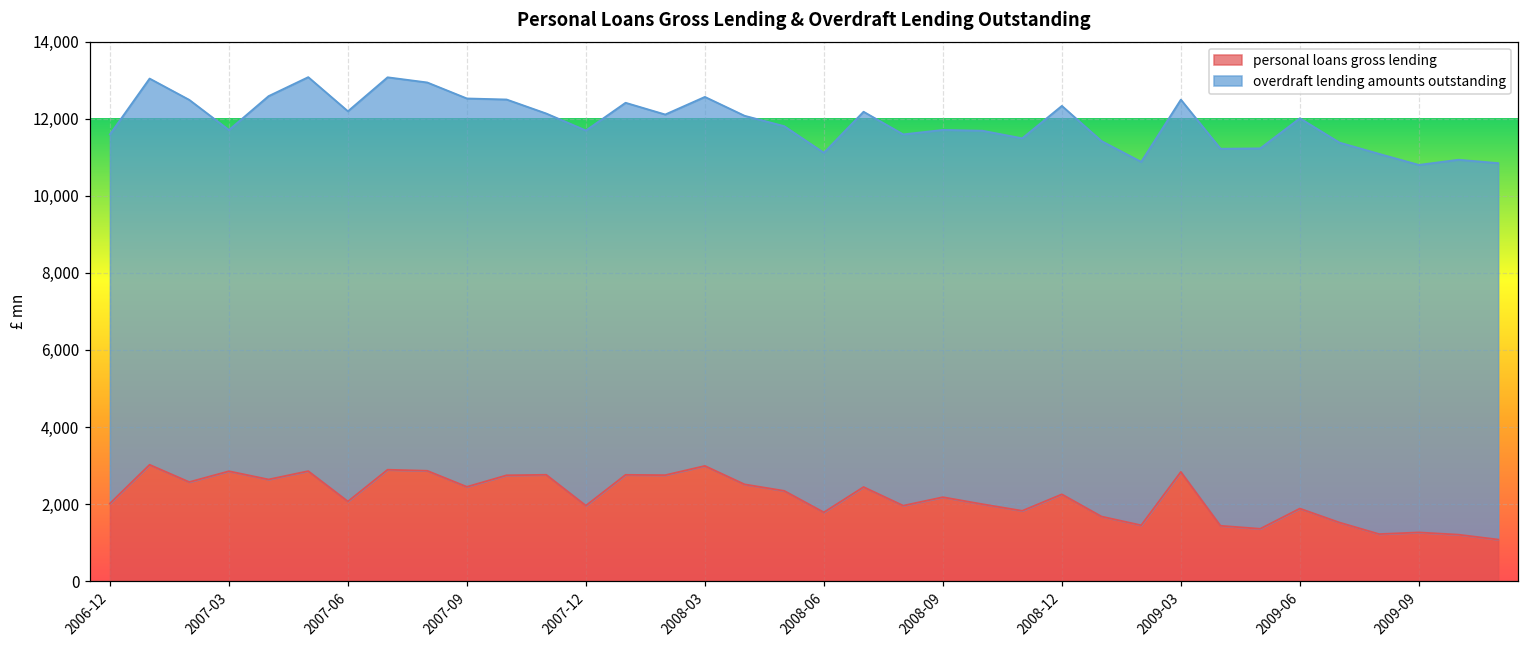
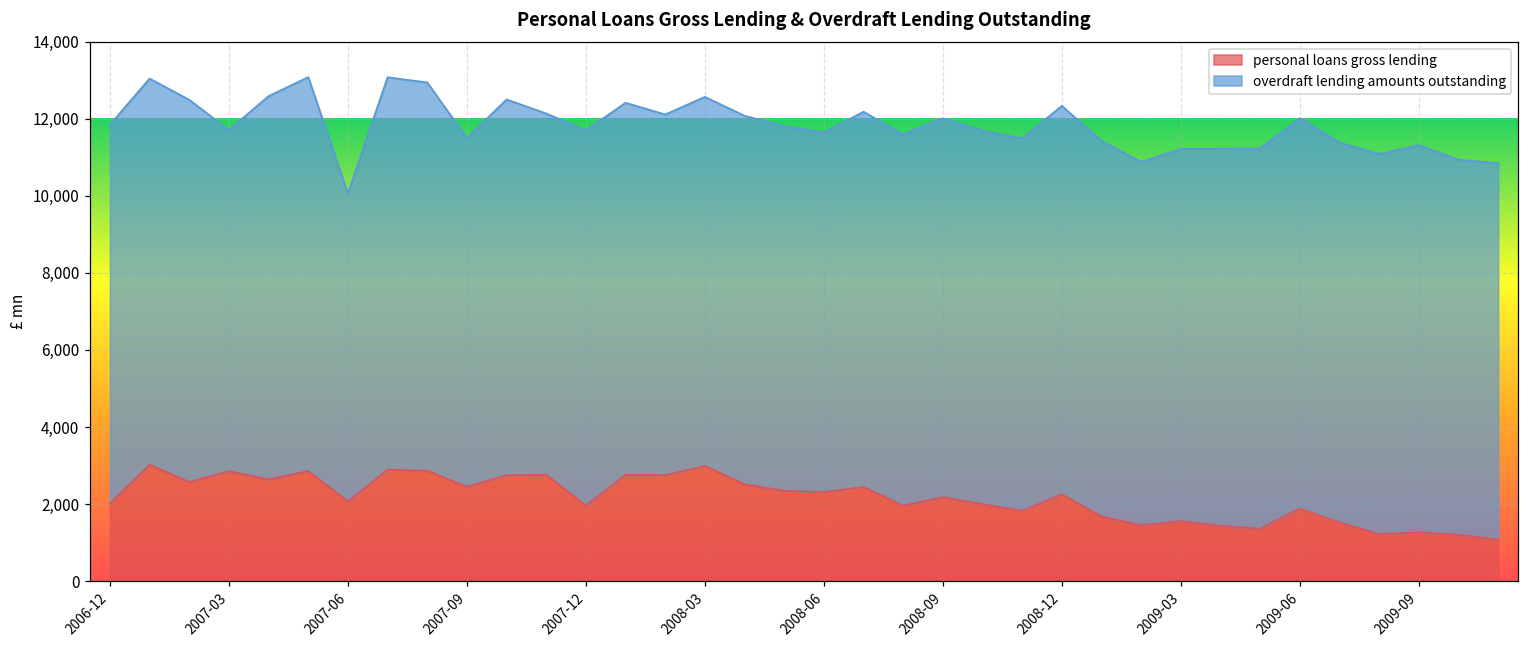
overdraft lending amounts outstanding, 2006-12: 9,600 -> 9,800
overdraft lending amounts outstanding, 2007-06: 10,100 -> 8,000
overdraft lending amounts outstanding, 2007-09: 10,100 -> 9,000
personal loans gross lending, 2008-06: 1,800 -> 2,300
overdraft lending amounts outstanding, 2008-09: 9,500 -> 9,800
personal loans gross lending, 2009-03: 2,800 -> 1,600
overdraft lending amounts outstanding, 2009-09: 9,500 -> 10,000
